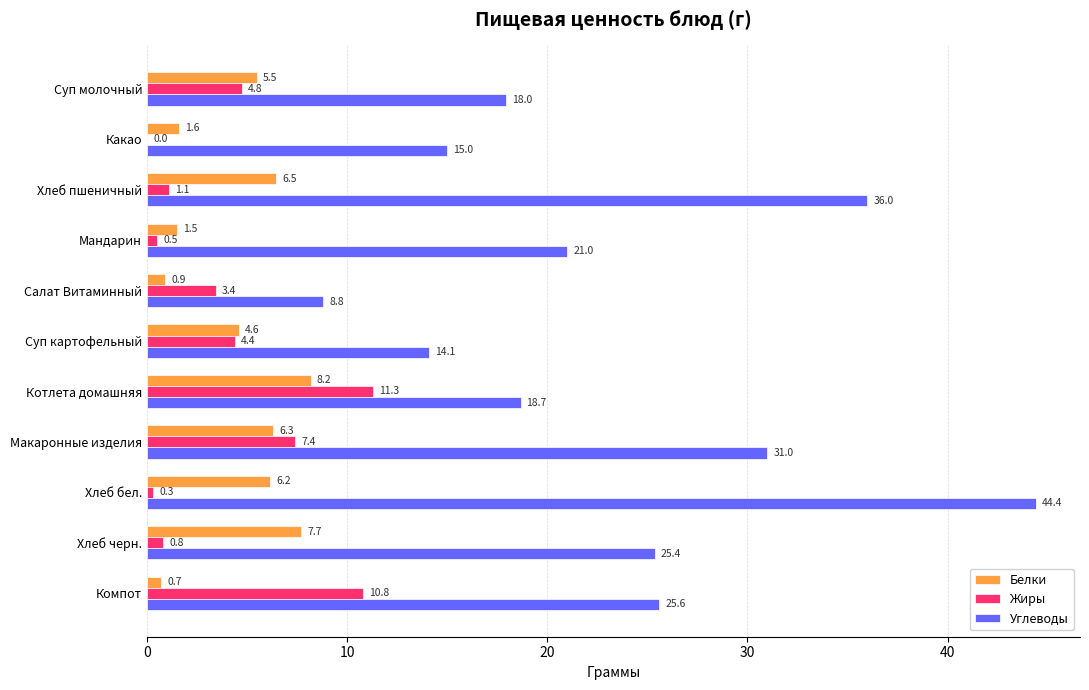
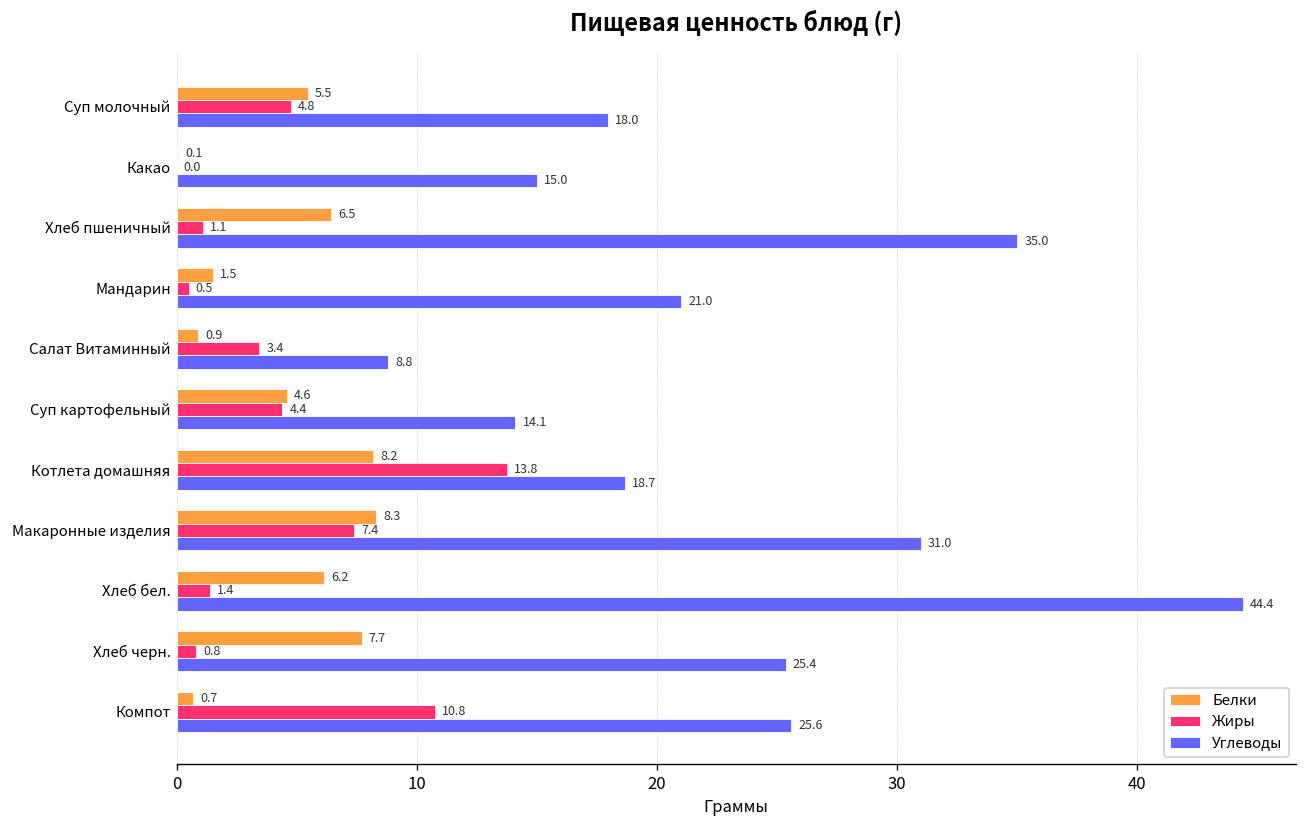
Белки, Какао: 1.6 -> 0.1
Углеводы, Хлеб пшеничный: 36.0 -> 35.0
Жиры, Котлета домашняя: 11.3 -> 13.8
Белки, Макаронные изделия: 6.3 -> 8.3
Жиры, Хлеб бел.: 0.3 -> 1.4
